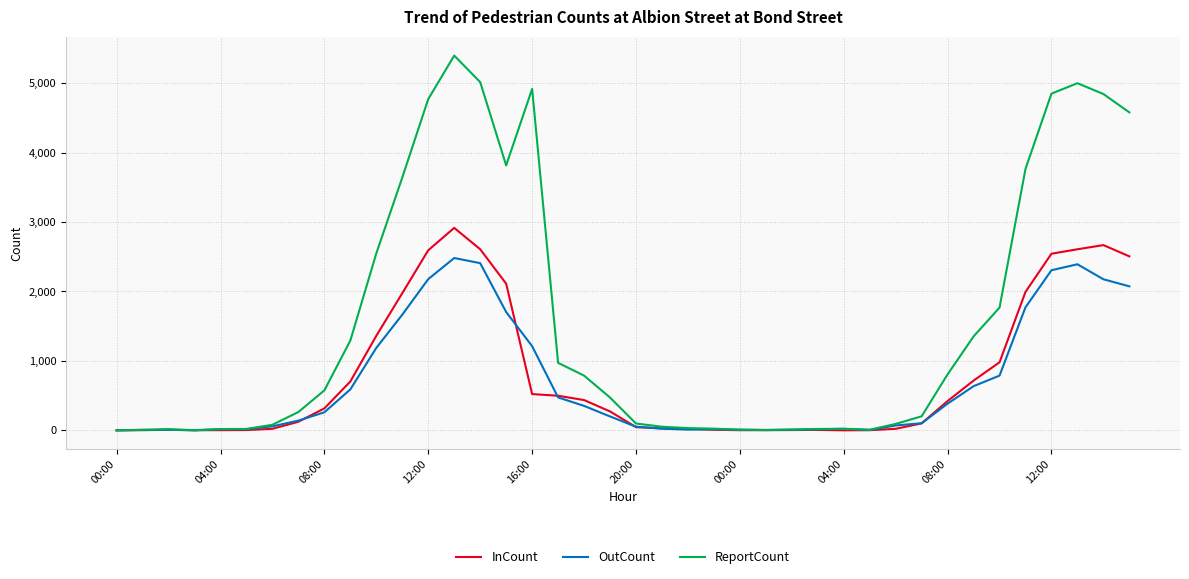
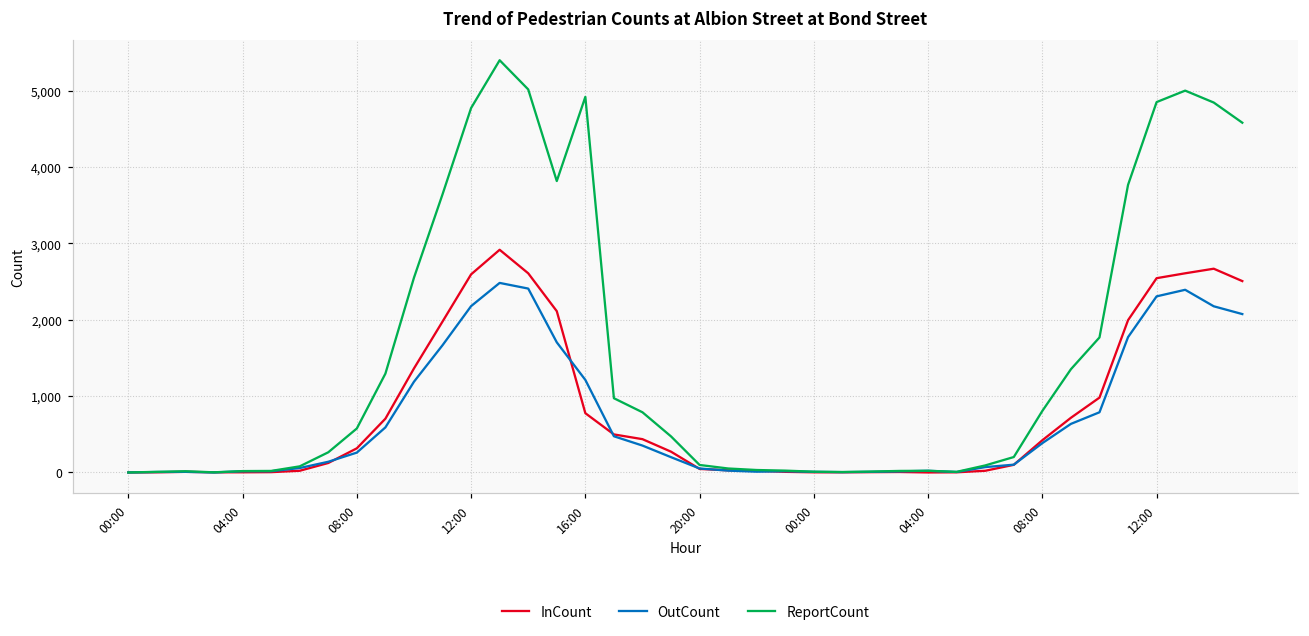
InCount, 16:00: 500 -> 800
